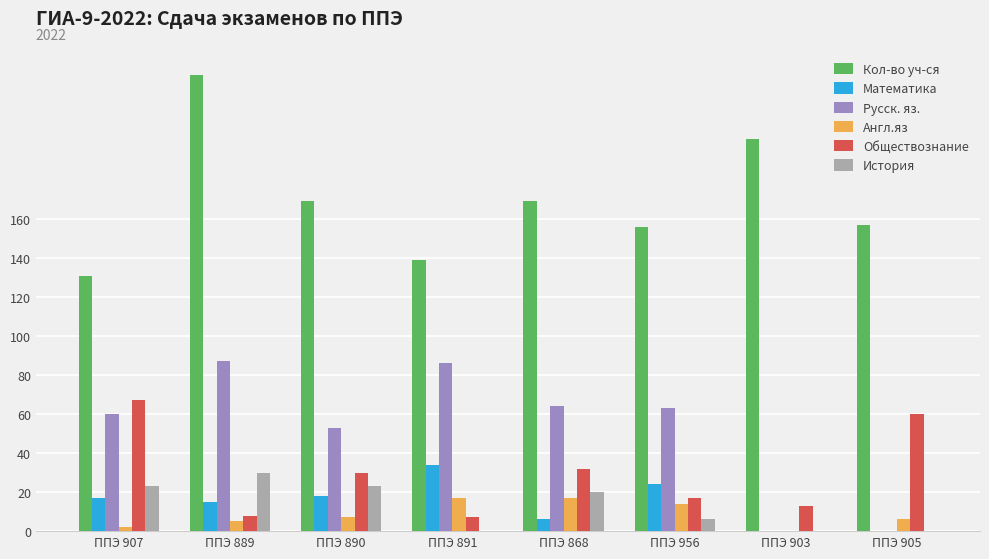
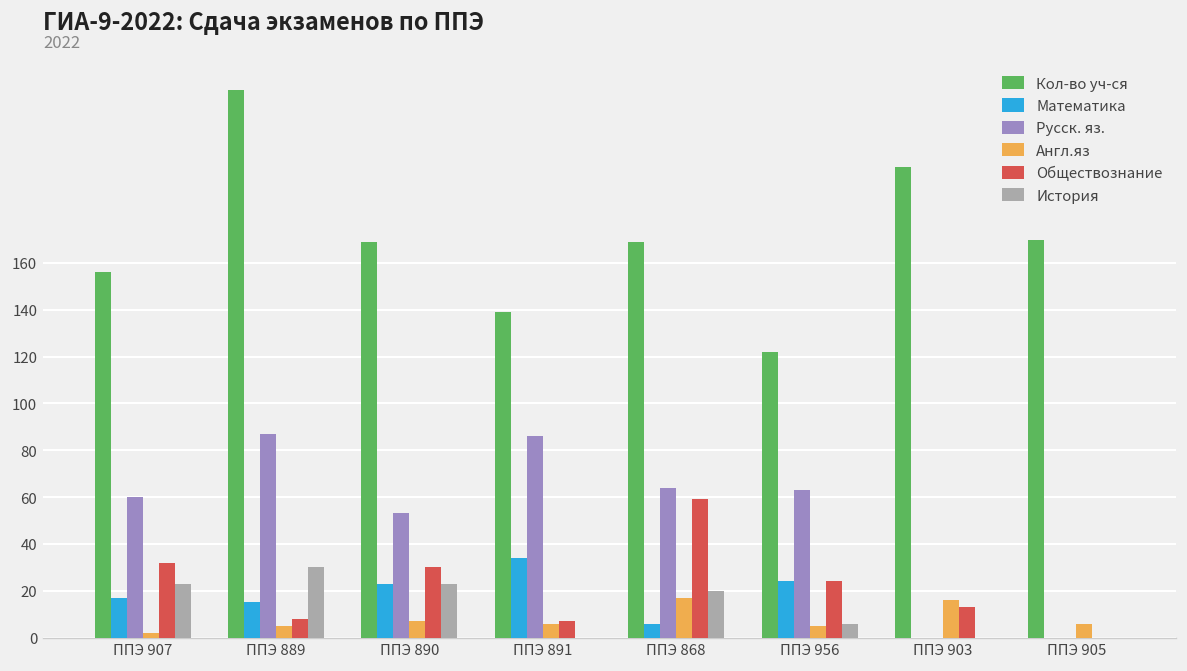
Кол-во уч-ся, ППЭ 907: 131 -> 156
Обществознание, ППЭ 907: 67 -> 32
Математика, ППЭ 890: 18 -> 23
Англ.яз, ППЭ 891: 17 -> 6
Обществознание, ППЭ 868: 32 -> 59
Кол-во уч-ся, ППЭ 956: 156 -> 122
Англ.яз, ППЭ 956: 14 -> 5
Обществознание, ППЭ 956: 17 -> 24
Англ.яз, ППЭ 903: 0 -> 16
Кол-во уч-ся, ППЭ 905: 157 -> 170
Обществознание, ППЭ 905: 60 -> 0
